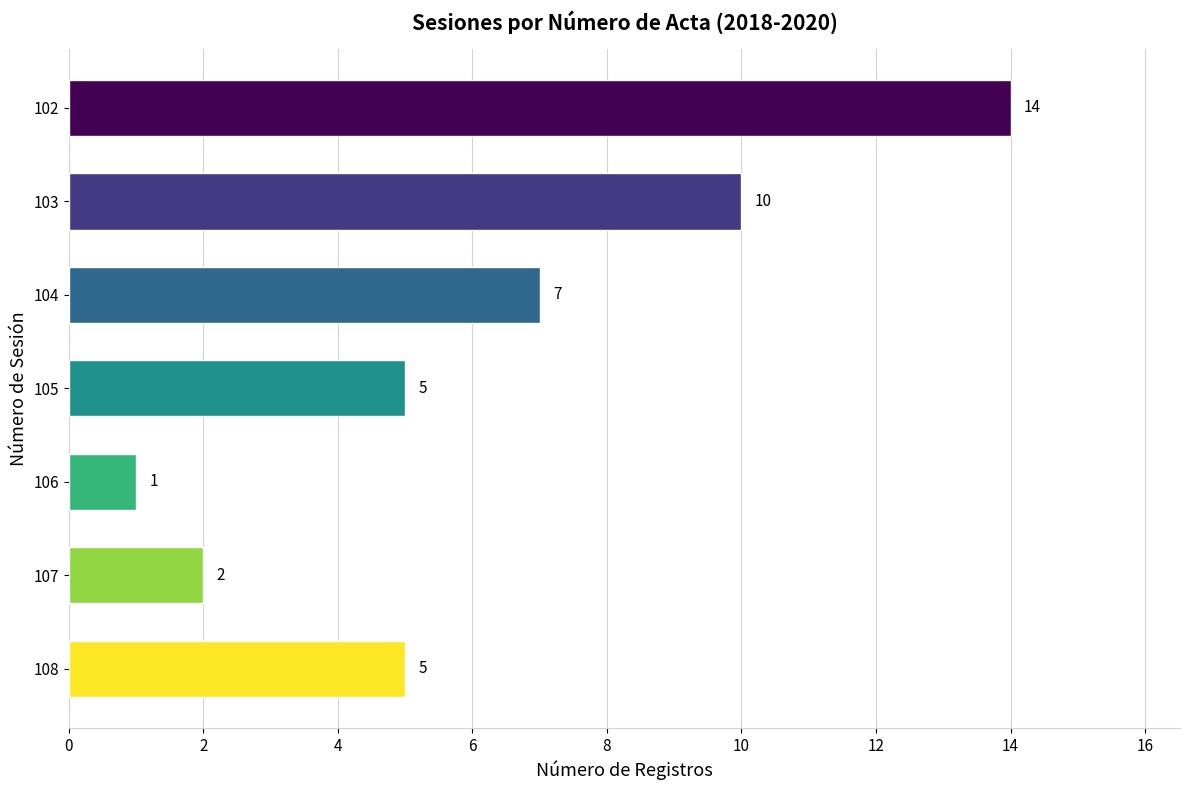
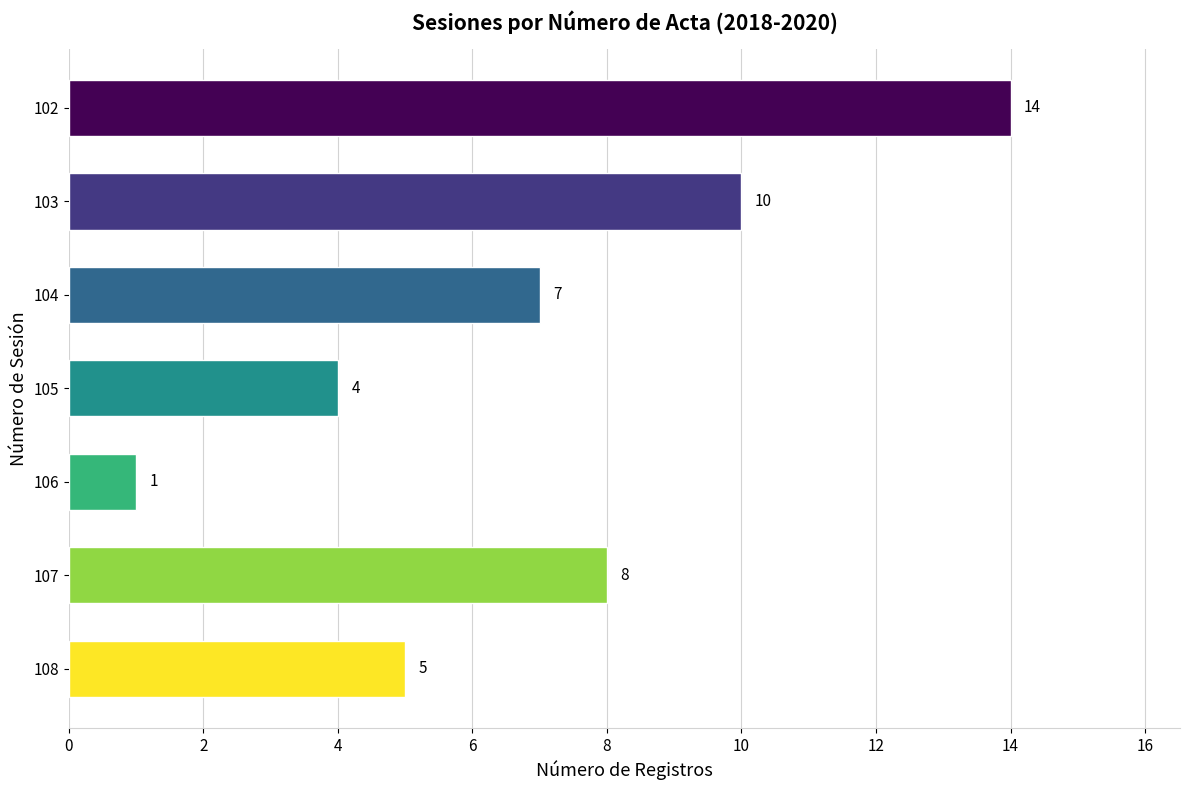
105: 5 -> 4
107: 2 -> 8
